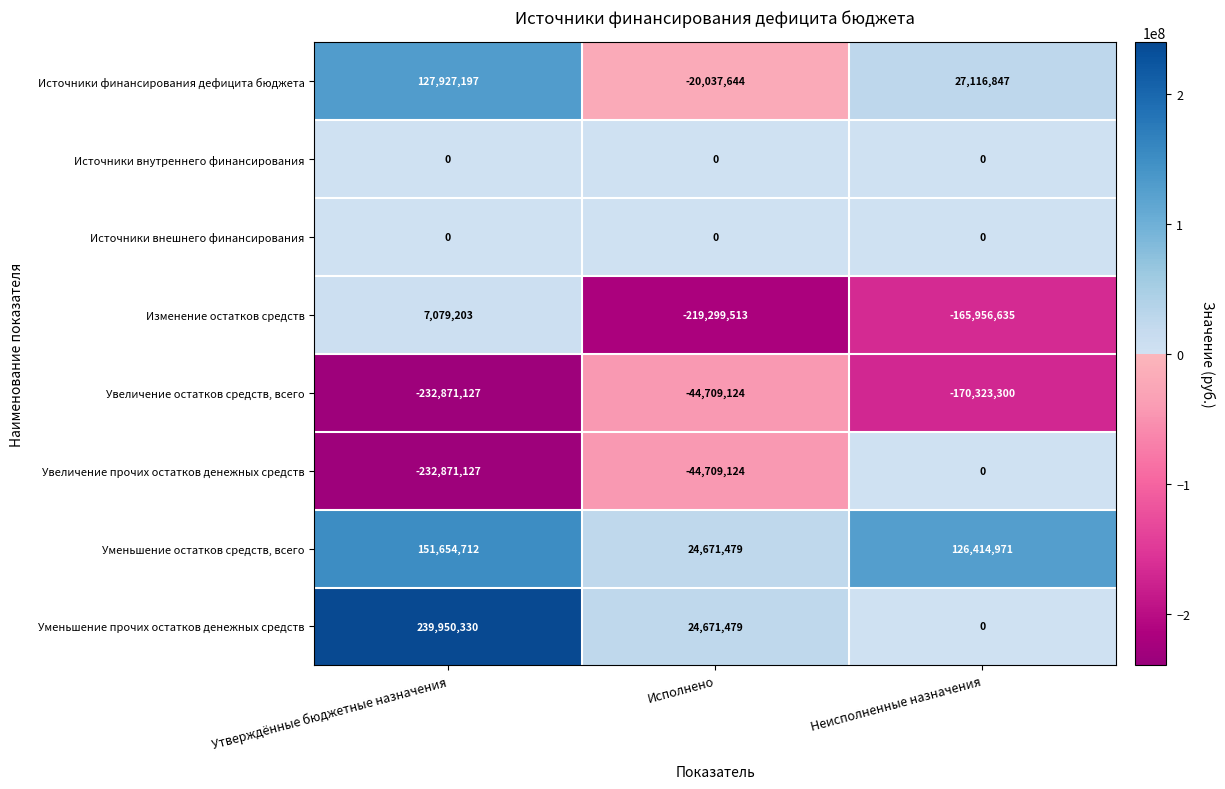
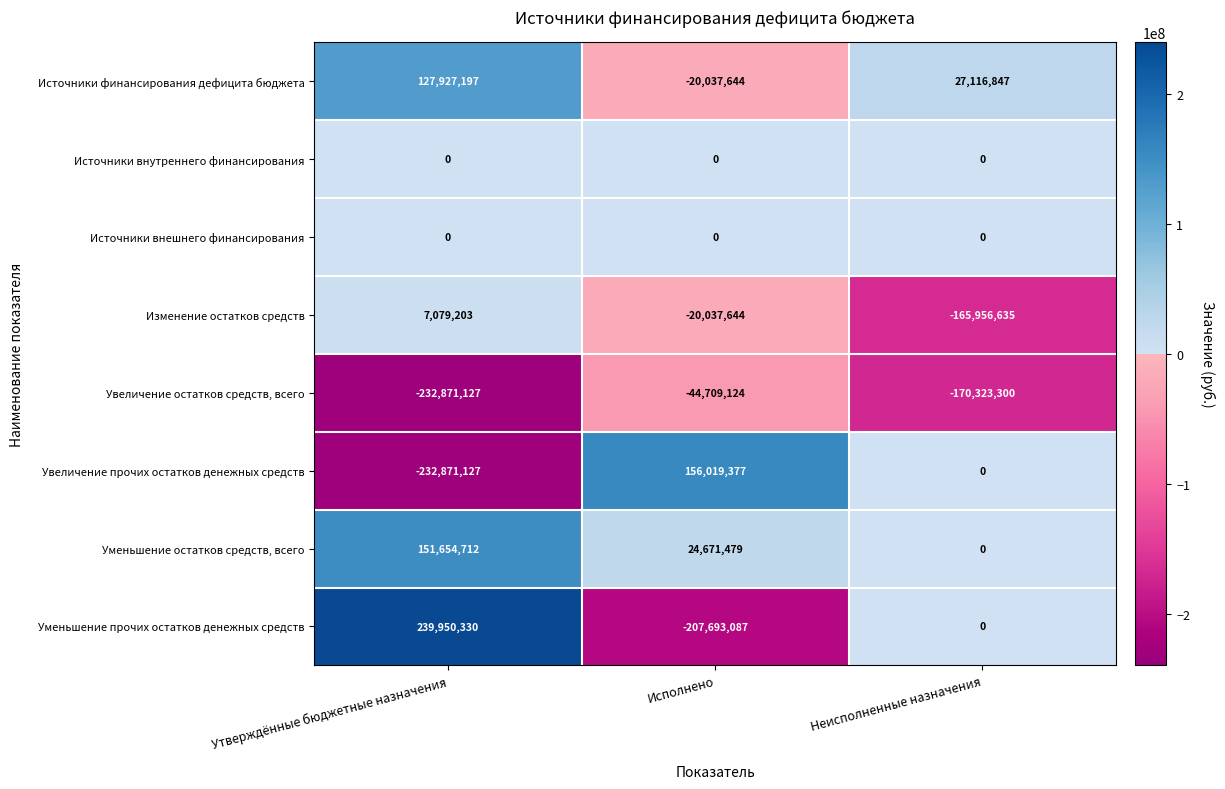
Изменение остатков средств, Исполнено: -219,299,513 -> -20,037,644
Увеличение прочих остатков денежных средств, Исполнено: -44,709,124 -> 156,019,377
Уменьшение остатков средств, всего, Неисполненные назначения: 126,414,971 -> 0
Уменьшение прочих остатков денежных средств, Исполнено: 24,671,479 -> -207,693,087
